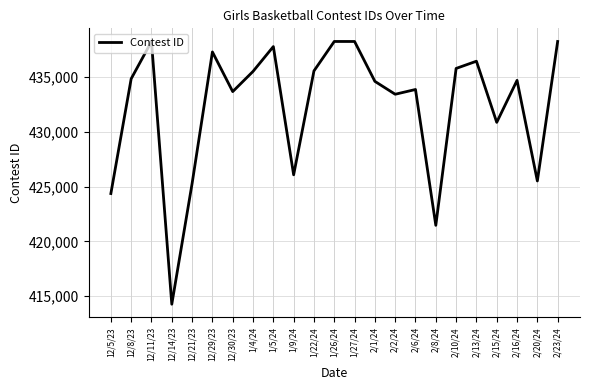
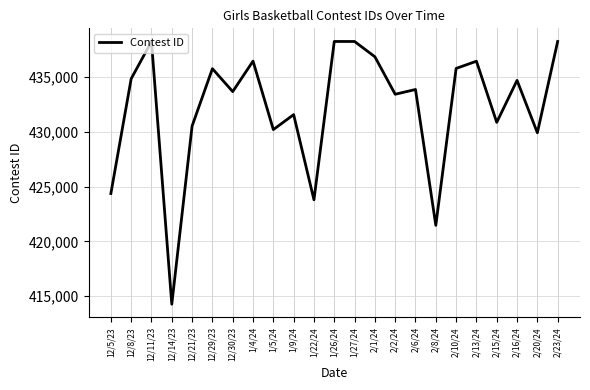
12/21/23: 425,300 -> 430,500
12/29/23: 437,300 -> 435,800
1/4/24: 435,500 -> 436,500
1/5/24: 437,800 -> 430,200
1/9/24: 426,100 -> 431,600
1/22/24: 435,600 -> 423,800
2/1/24: 434,600 -> 436,900
2/20/24: 425,500 -> 429,900
